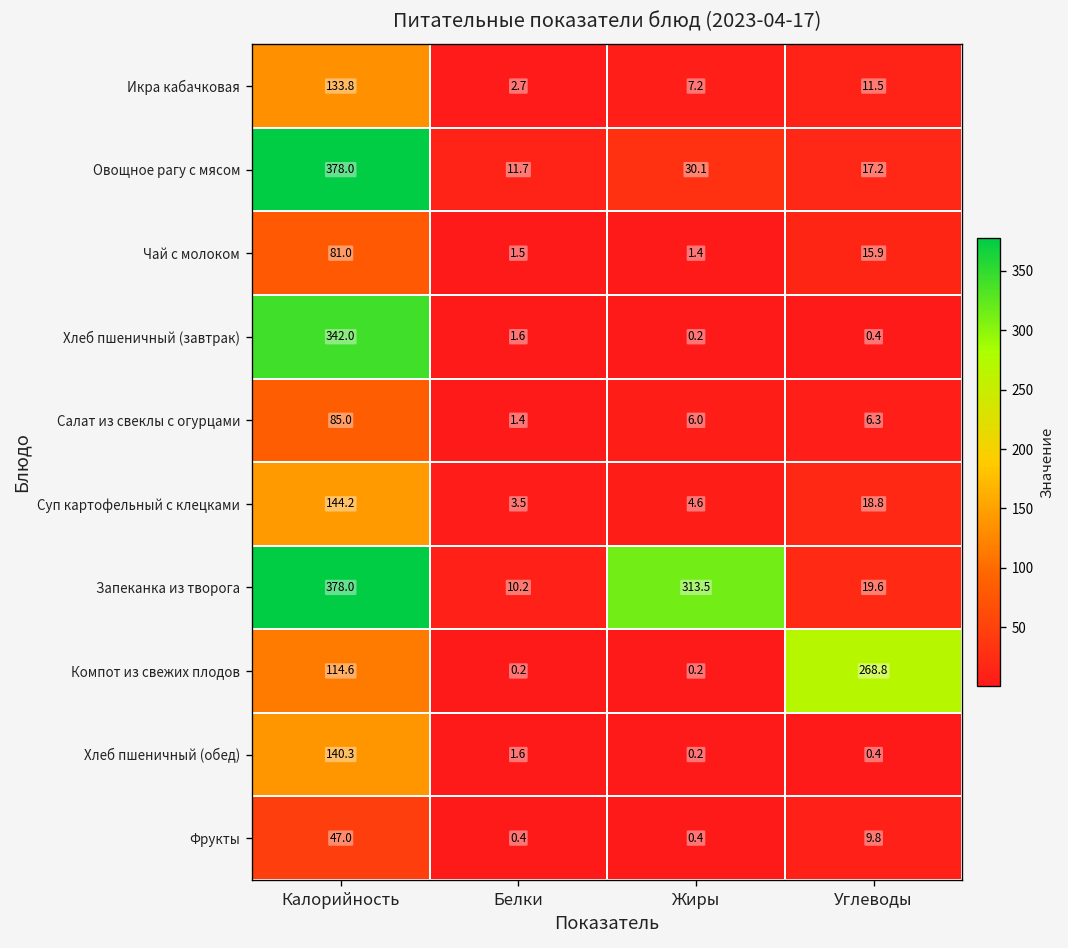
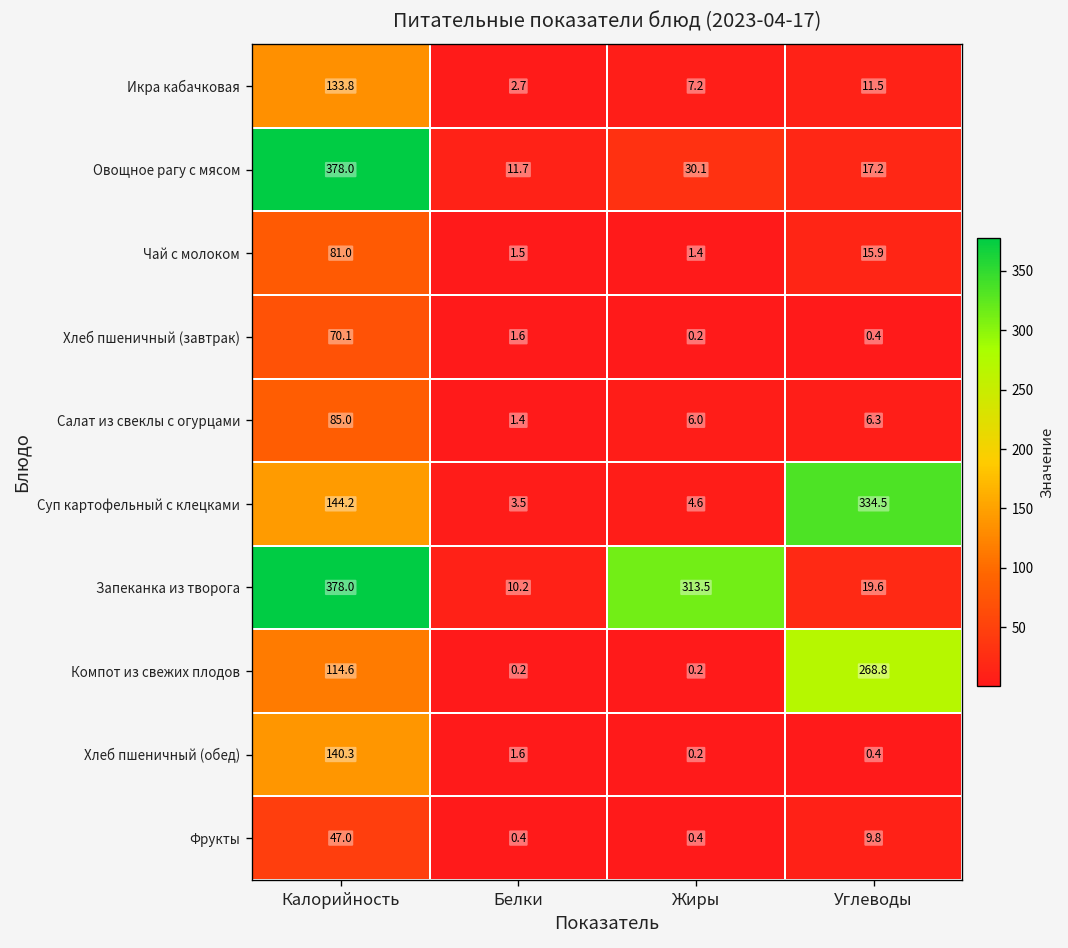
Хлеб пшеничный (завтрак), Калорийность: 342.0 -> 70.1
Суп картофельный с клецками, Углеводы: 18.8 -> 334.5
